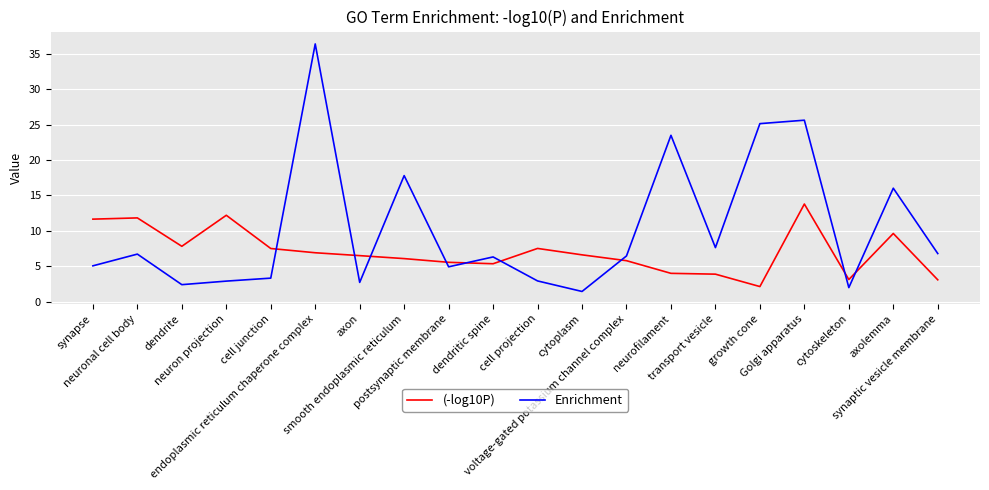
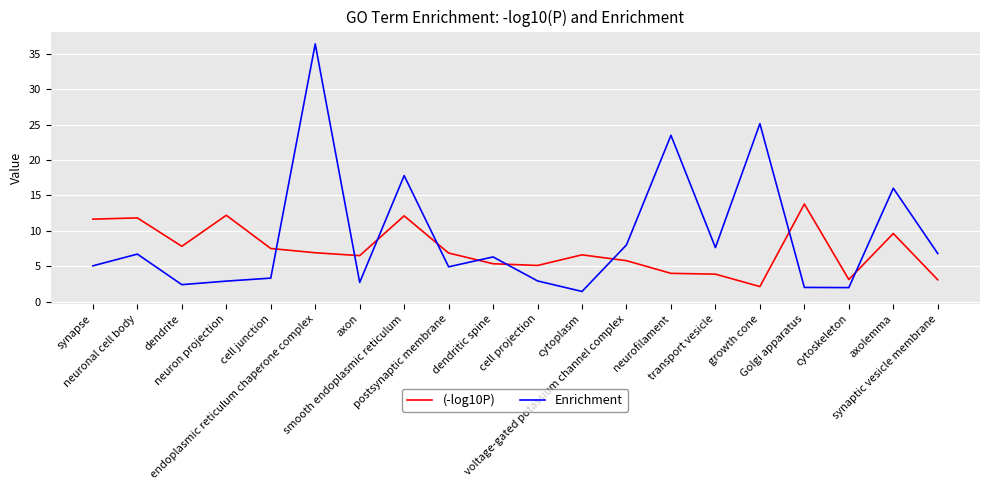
(-log10P), smooth endoplasmic reticulum: 6 -> 12
(-log10P), postsynaptic membrane: 6 -> 7
(-log10P), cell projection: 8 -> 5
Enrichment, voltage-gated potassium channel complex: 6 -> 8
Enrichment, Golgi apparatus: 26 -> 2
